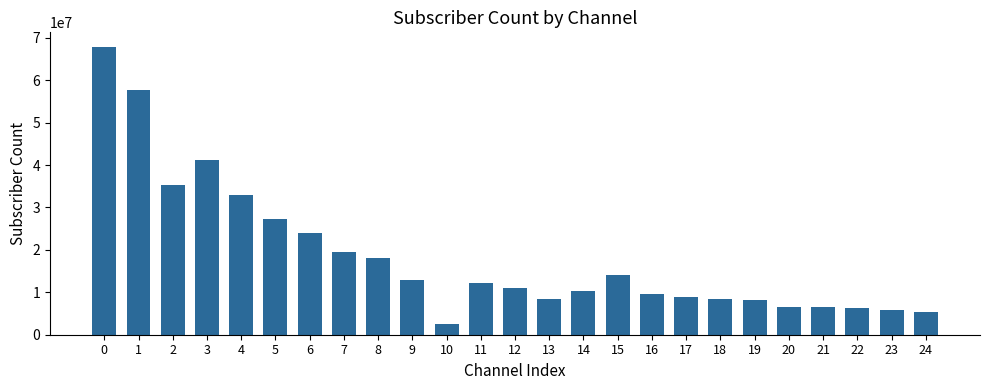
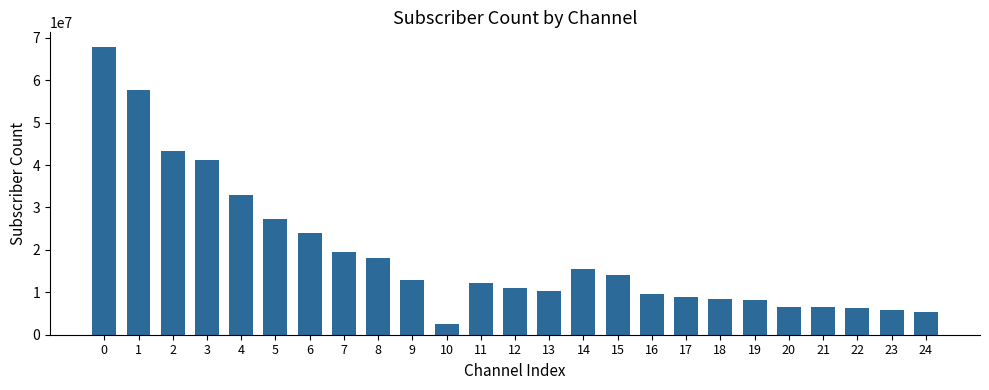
2: 35000000 -> 43000000
13: 8000000 -> 10000000
14: 10000000 -> 16000000
